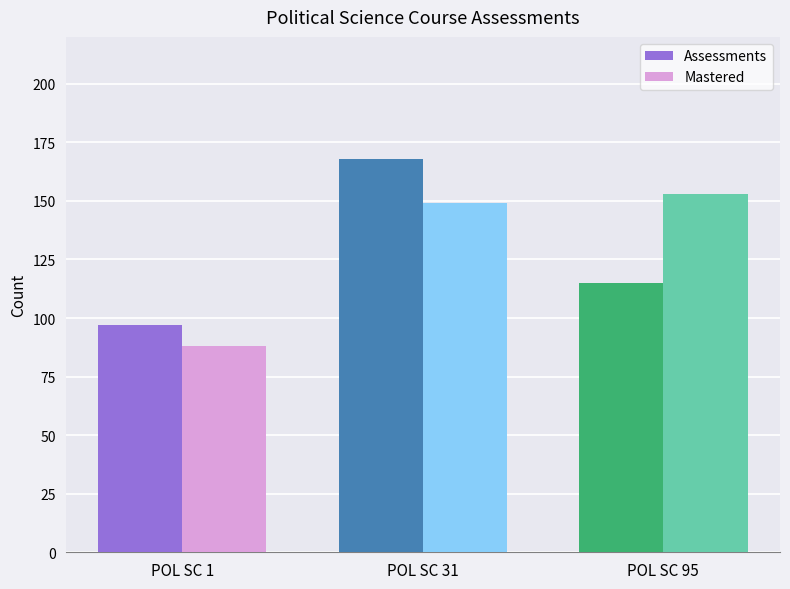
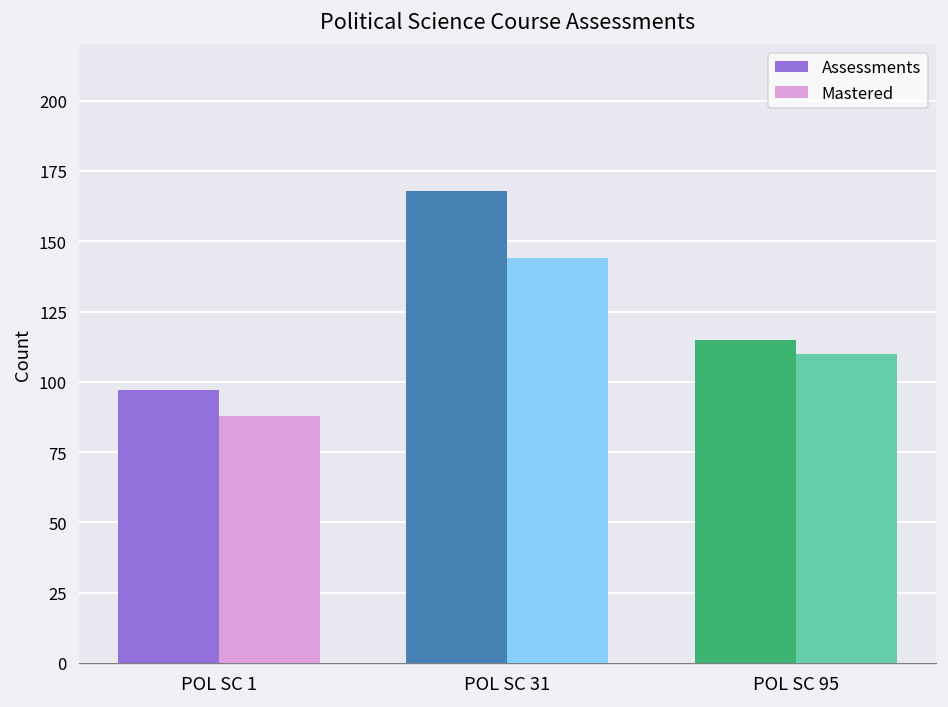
Mastered, POL SC 31: 149 -> 144
Mastered, POL SC 95: 153 -> 110
